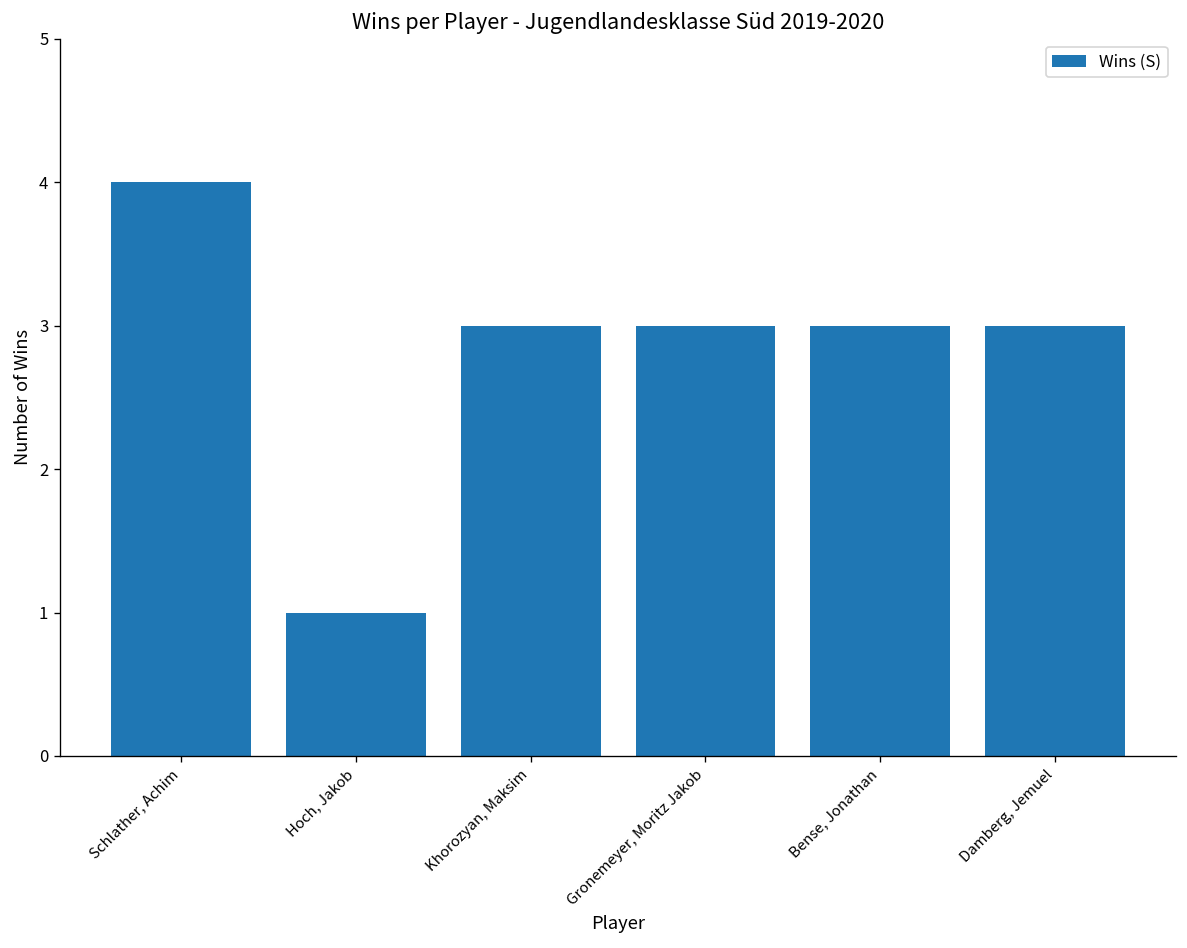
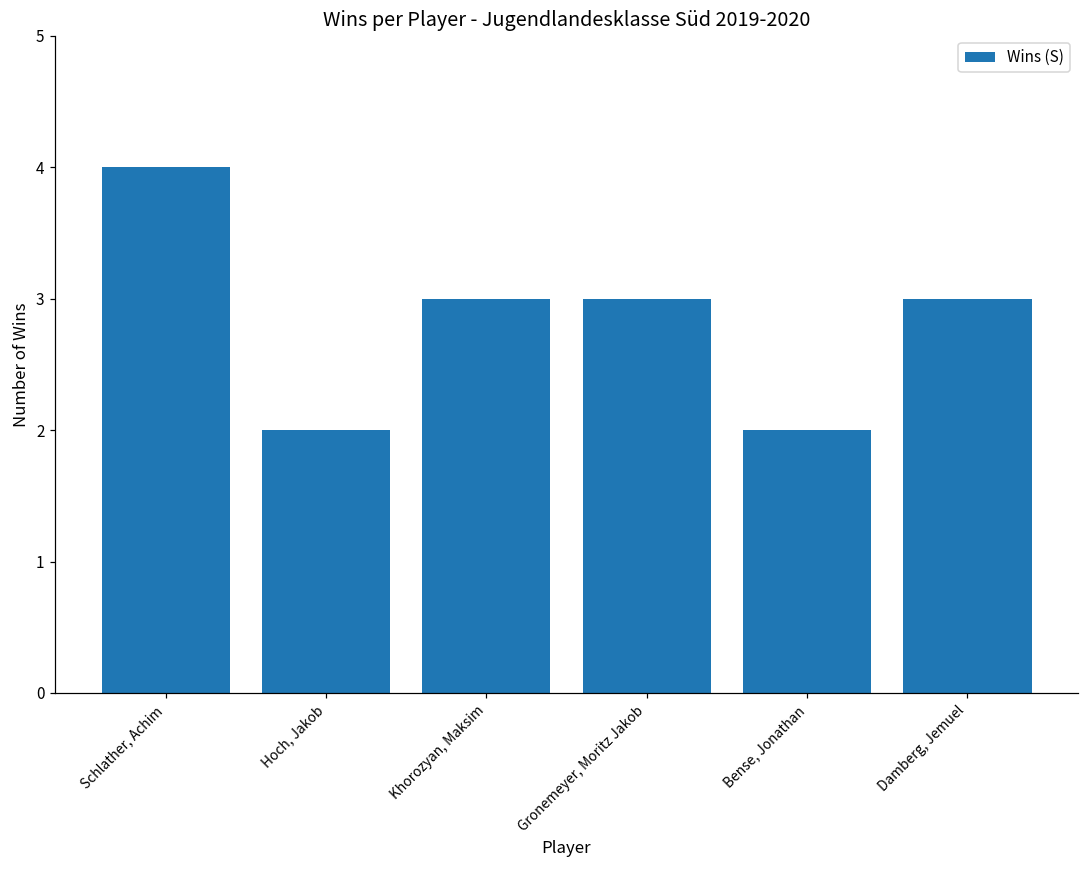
Hoch, Jakob: 1 -> 2
Bense, Jonathan: 3 -> 2
